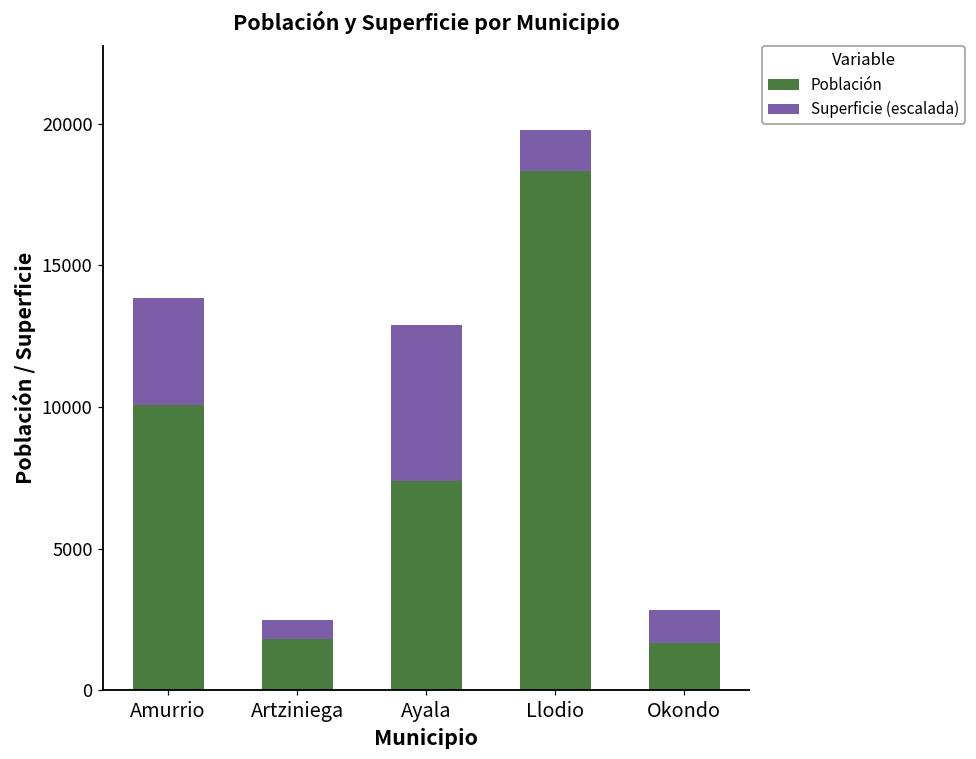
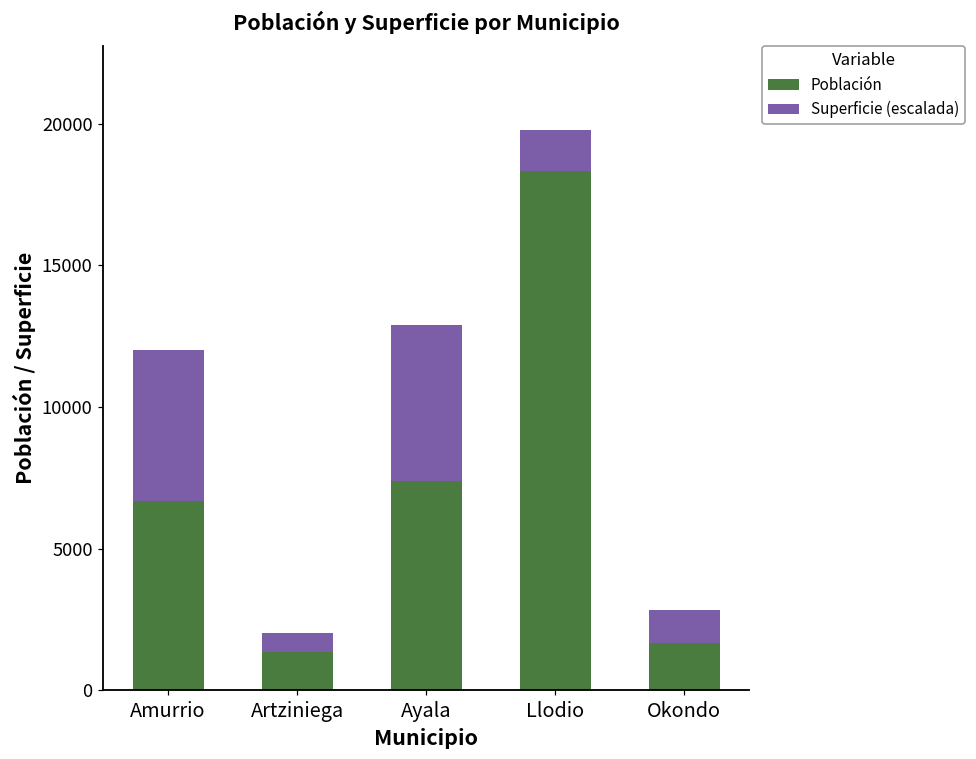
Población, Amurrio: 10100 -> 6700
Superficie (escalada), Amurrio: 3800 -> 5300
Población, Artziniega: 1800 -> 1400
